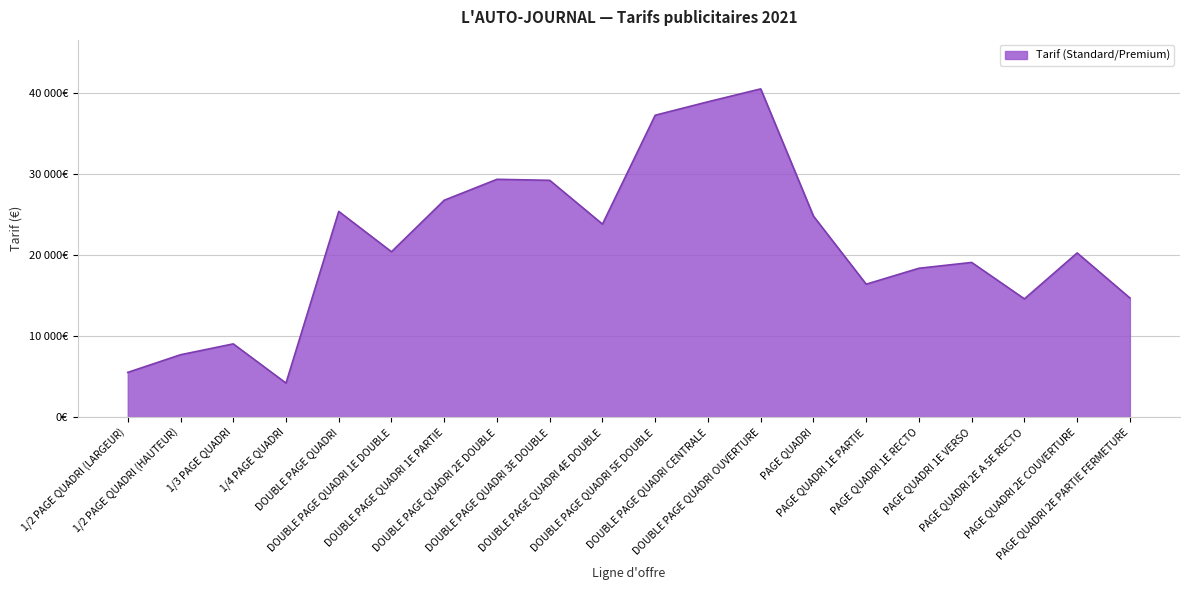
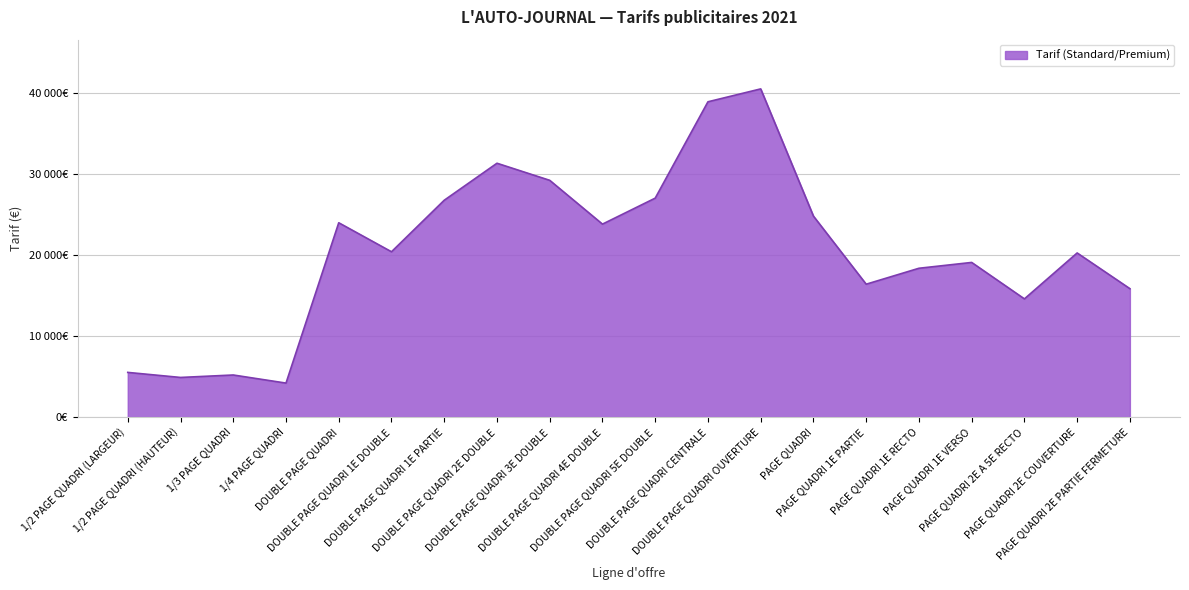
1/2 PAGE QUADRI (HAUTEUR): 8000€ -> 5000€
1/3 PAGE QUADRI: 9000€ -> 5000€
DOUBLE PAGE QUADRI: 25000€ -> 24000€
DOUBLE PAGE QUADRI 2E DOUBLE: 29000€ -> 31000€
DOUBLE PAGE QUADRI 5E DOUBLE: 37000€ -> 27000€
PAGE QUADRI 2E PARTIE FERMETURE: 15000€ -> 16000€
